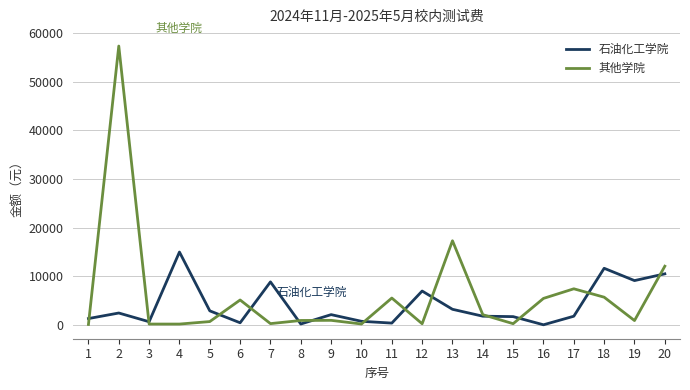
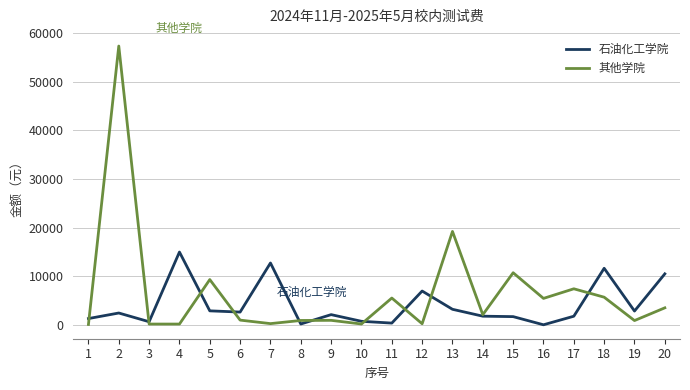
其他学院, 5: 1000 -> 9000
石油化工学院, 6: 0 -> 3000
其他学院, 6: 5000 -> 1000
石油化工学院, 7: 9000 -> 13000
其他学院, 13: 17000 -> 19000
其他学院, 15: 0 -> 11000
石油化工学院, 19: 9000 -> 3000
其他学院, 20: 12000 -> 4000
